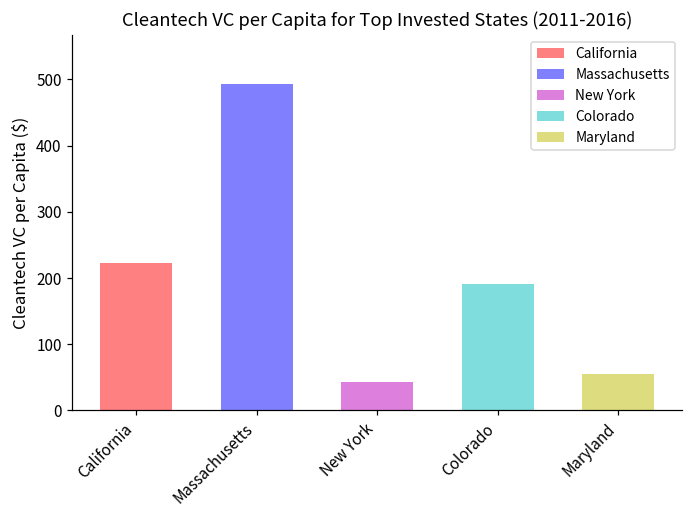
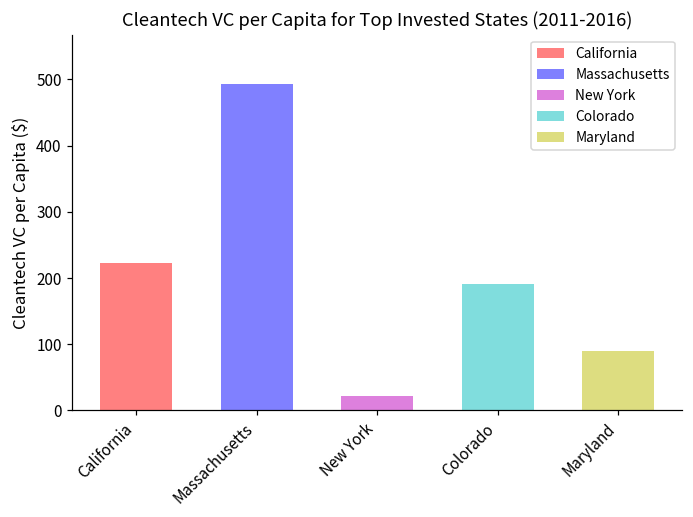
New York: 40 -> 20
Maryland: 60 -> 90
